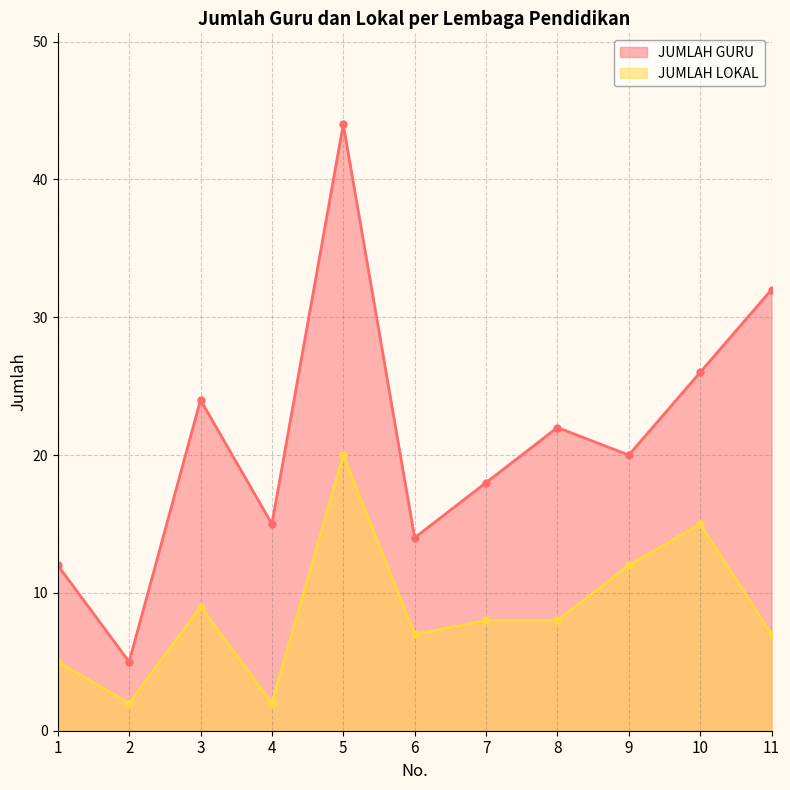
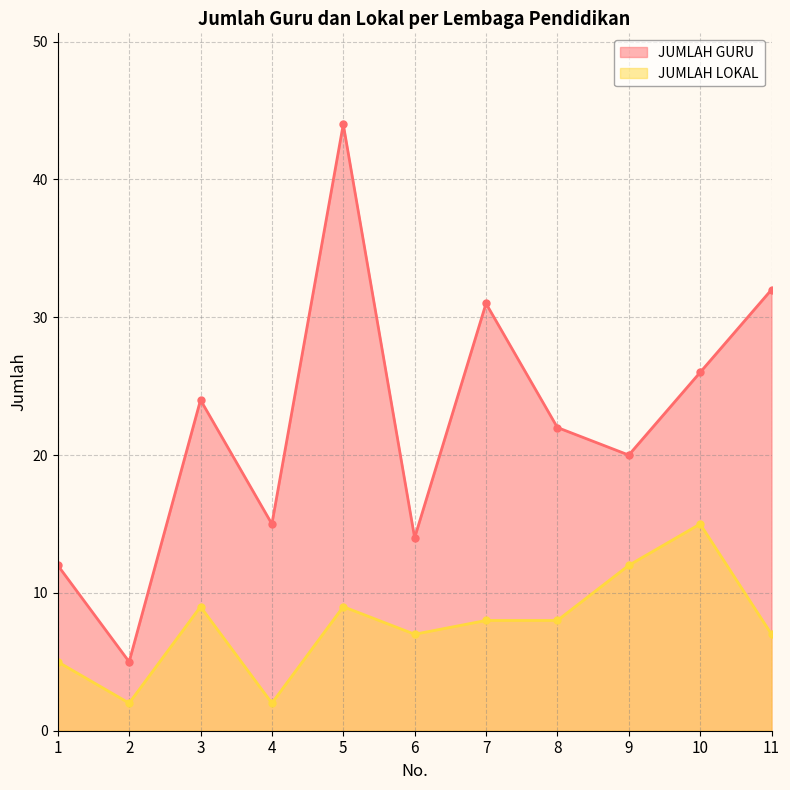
JUMLAH LOKAL, 5: 20 -> 9
JUMLAH GURU, 7: 18 -> 31
